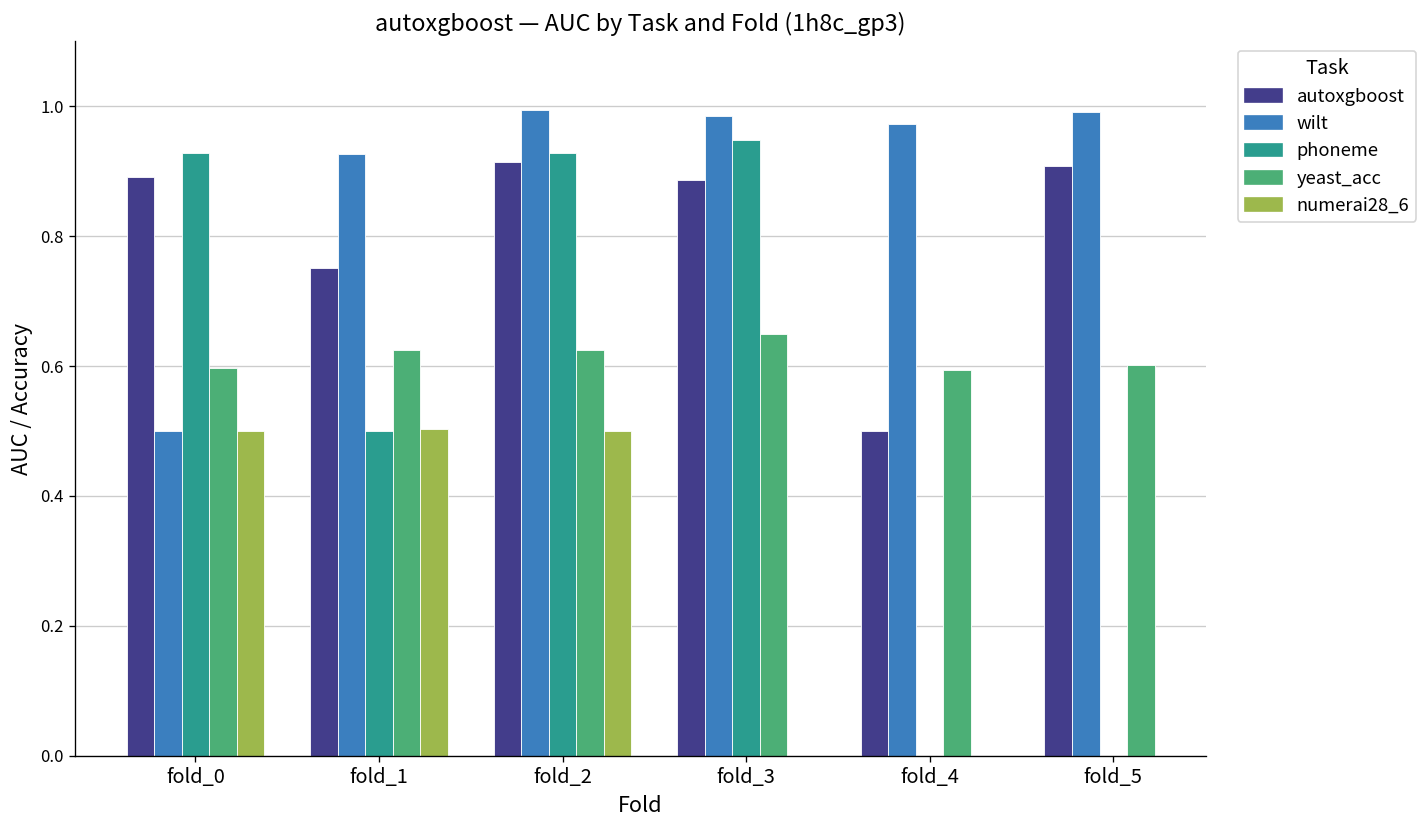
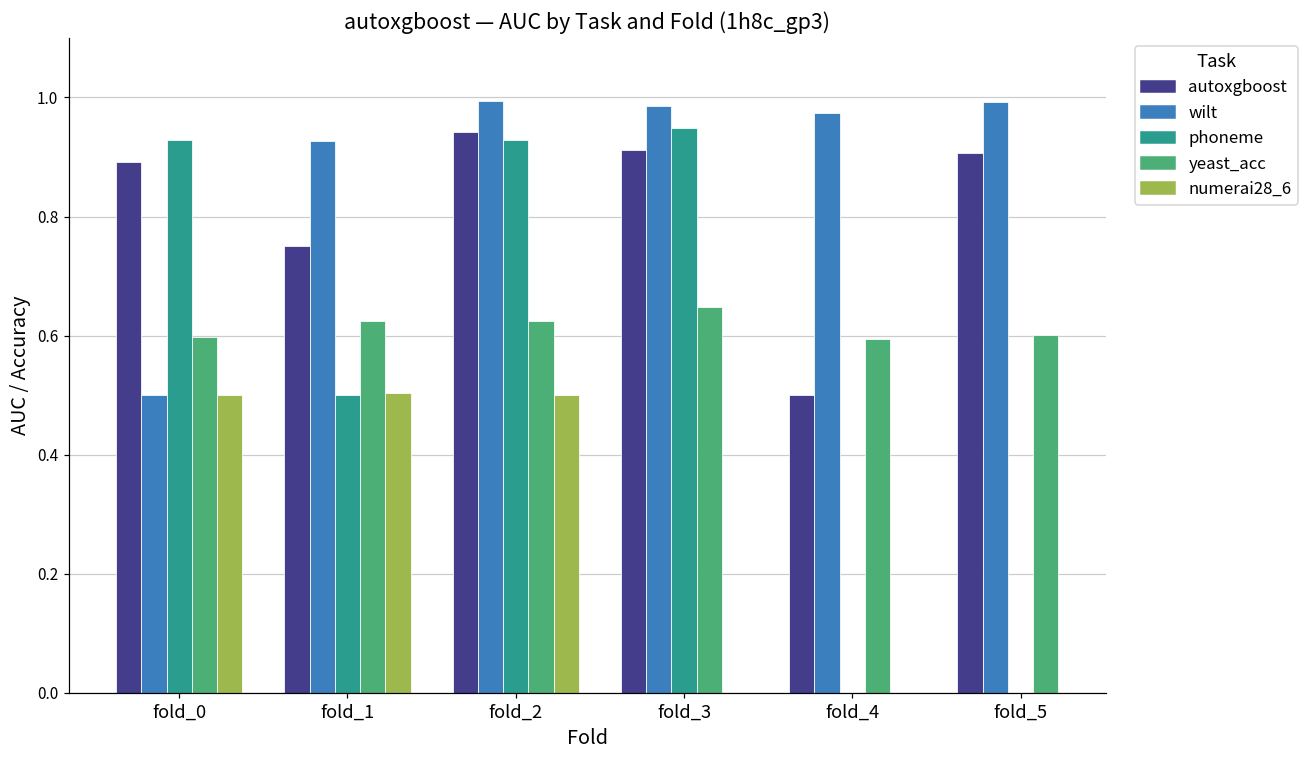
autoxgboost, fold_2: 0.91 -> 0.94
autoxgboost, fold_3: 0.89 -> 0.91
